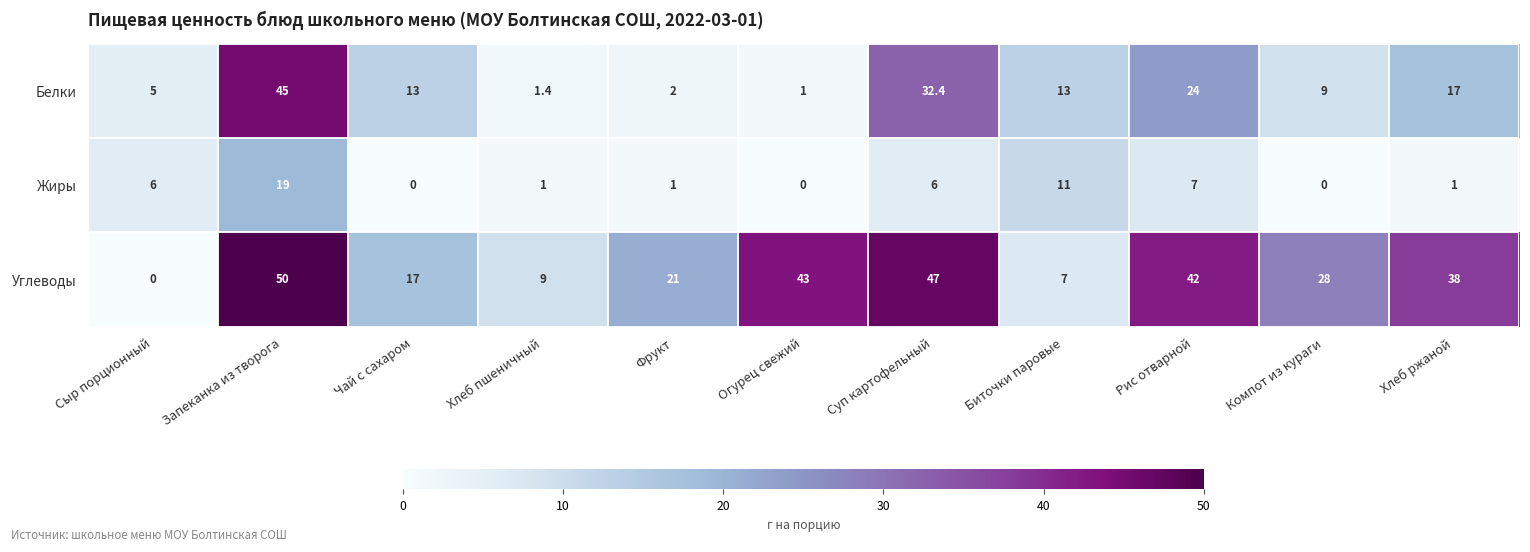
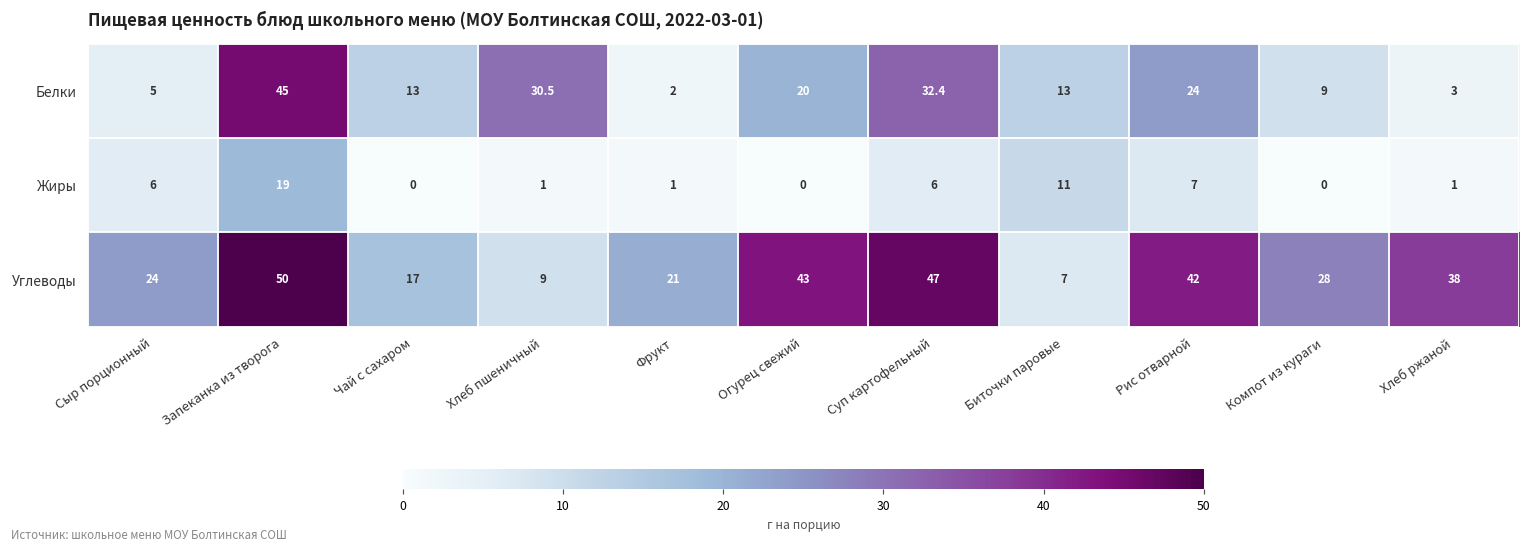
Белки, Хлеб пшеничный: 1.4 -> 30.5
Белки, Огурец свежий: 1 -> 20
Белки, Хлеб ржаной: 17 -> 3
Углеводы, Сыр порционный: 0 -> 24
